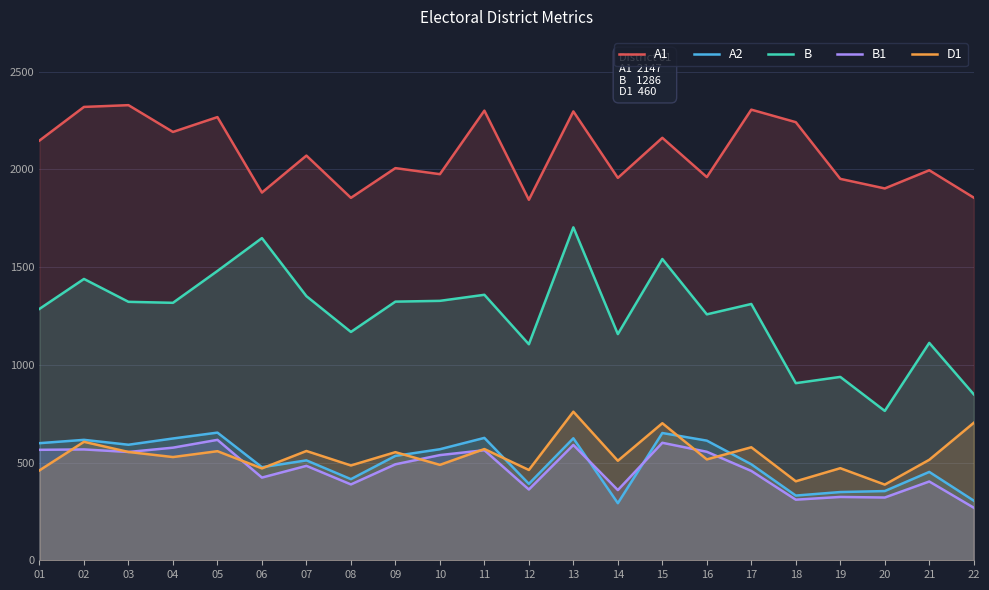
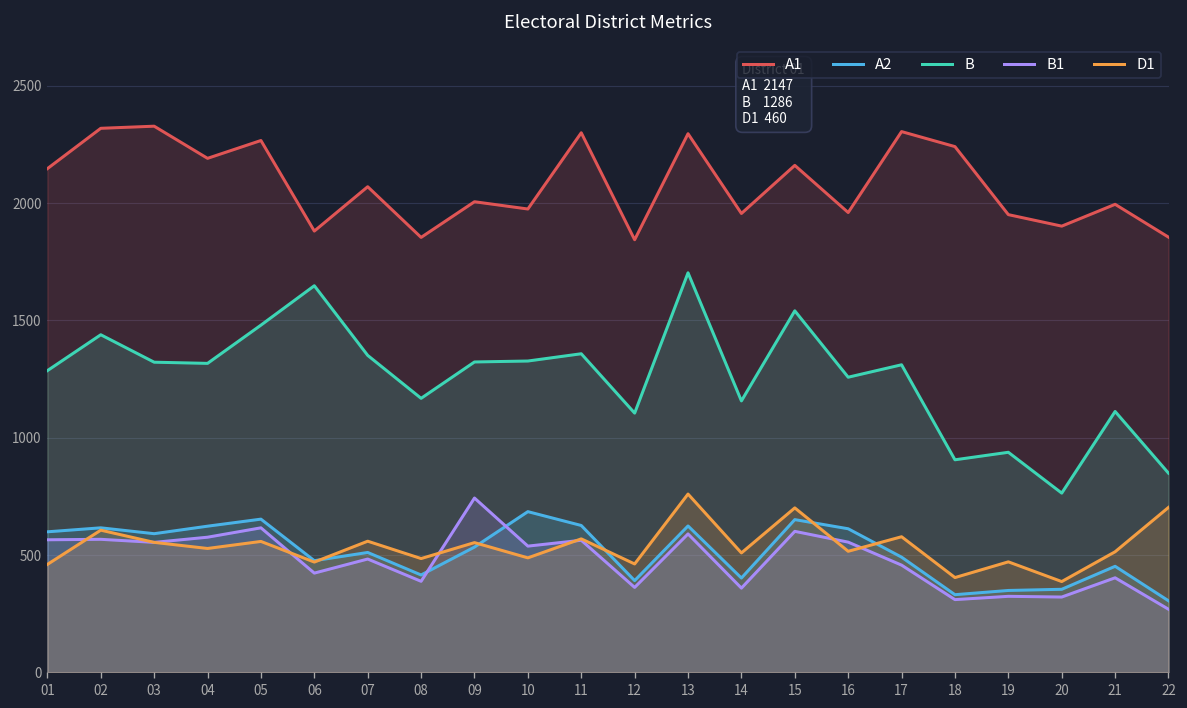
B1, 09: 490 -> 740
A2, 10: 570 -> 690
A2, 14: 290 -> 400
